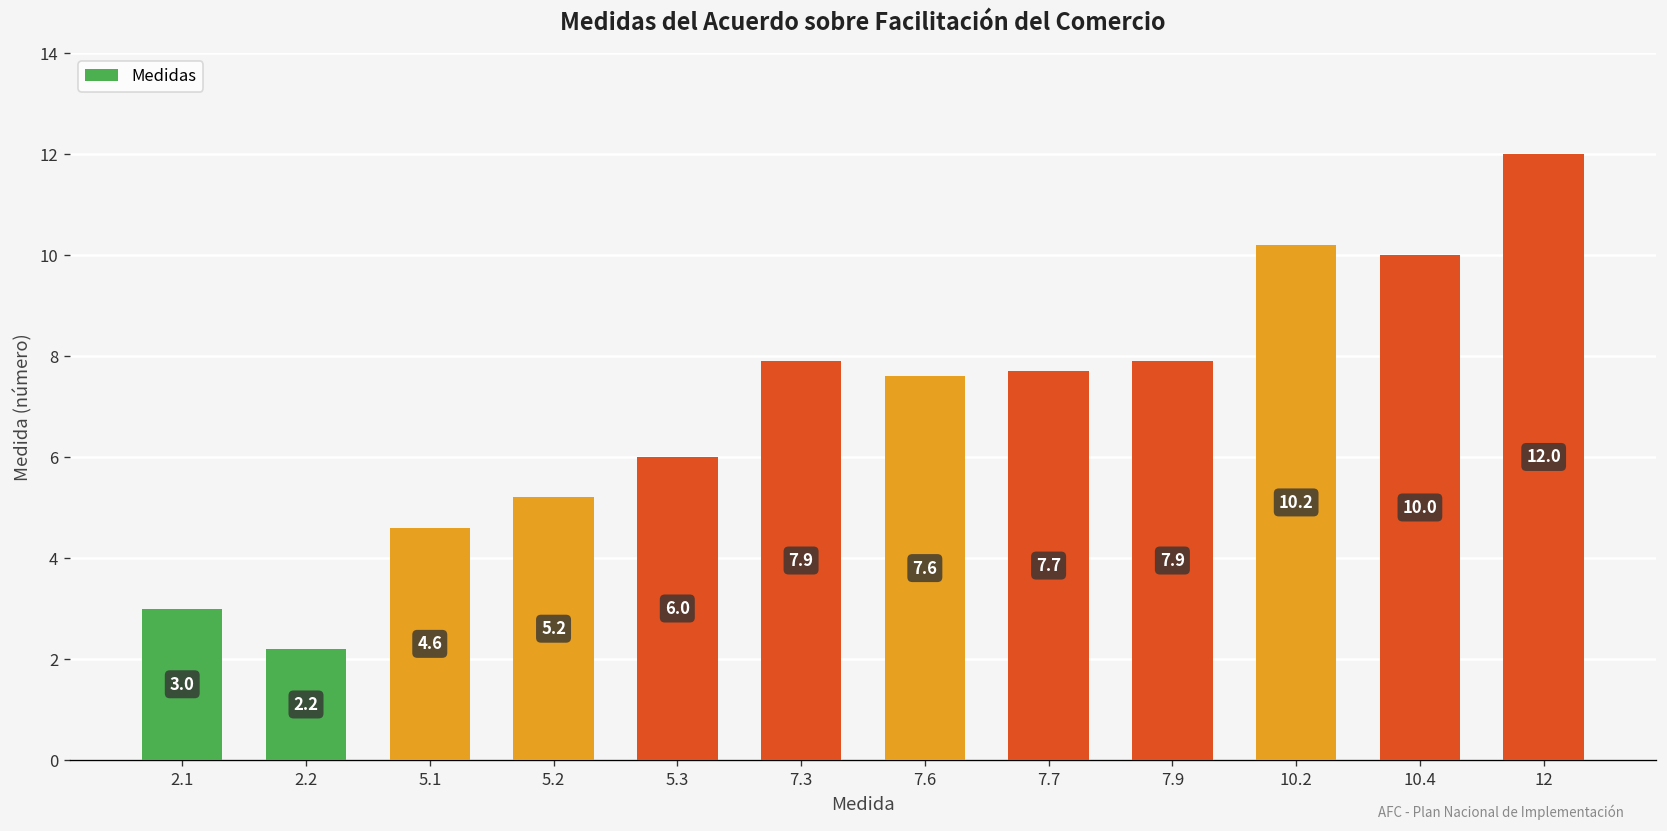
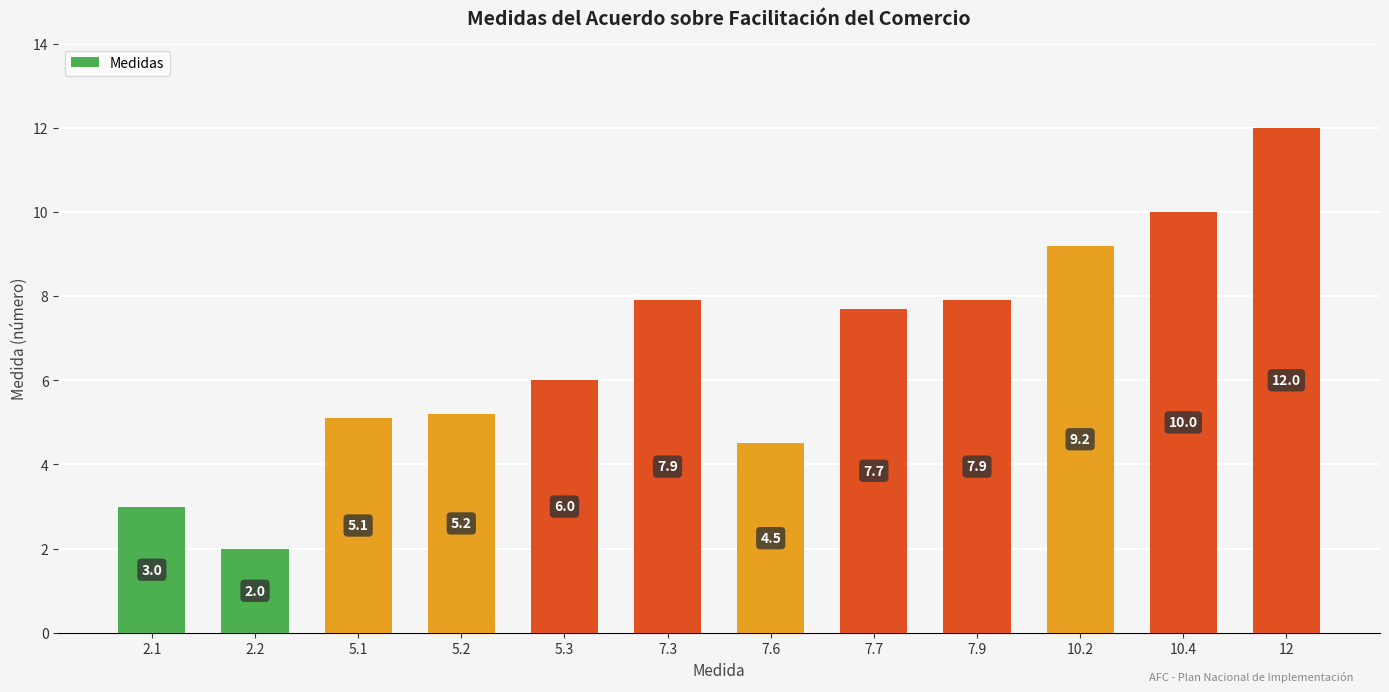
2.2: 2.2 -> 2.0
5.1: 4.6 -> 5.1
7.6: 7.6 -> 4.5
10.2: 10.2 -> 9.2
